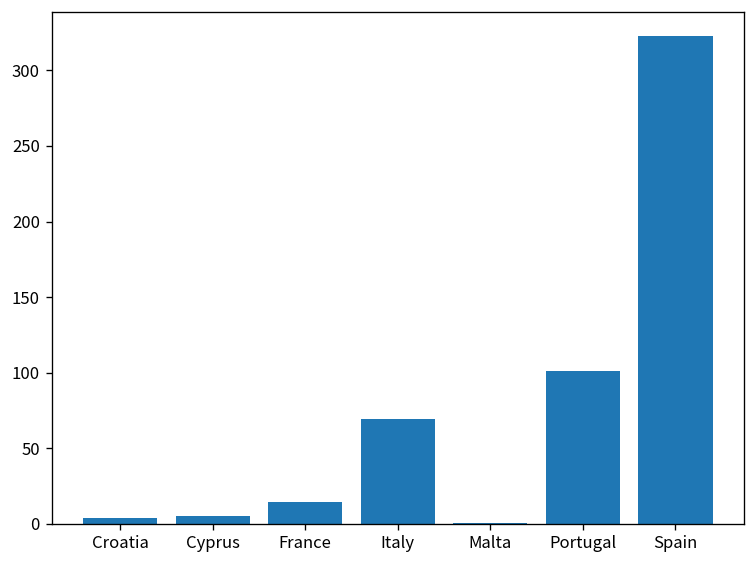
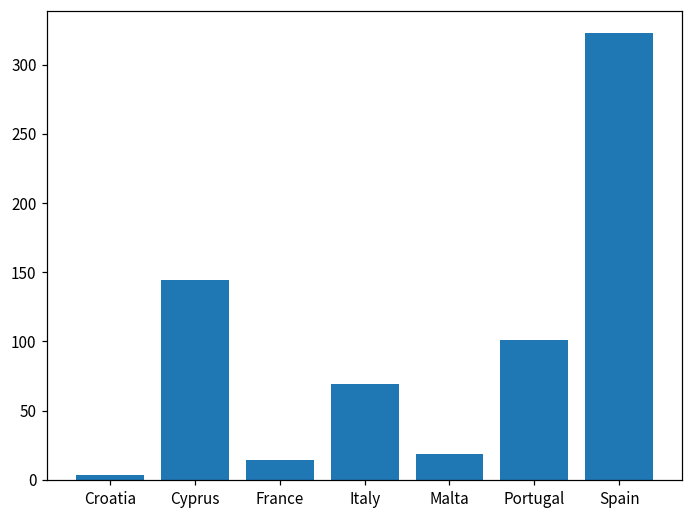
Cyprus: 5 -> 144
Malta: 0 -> 19
